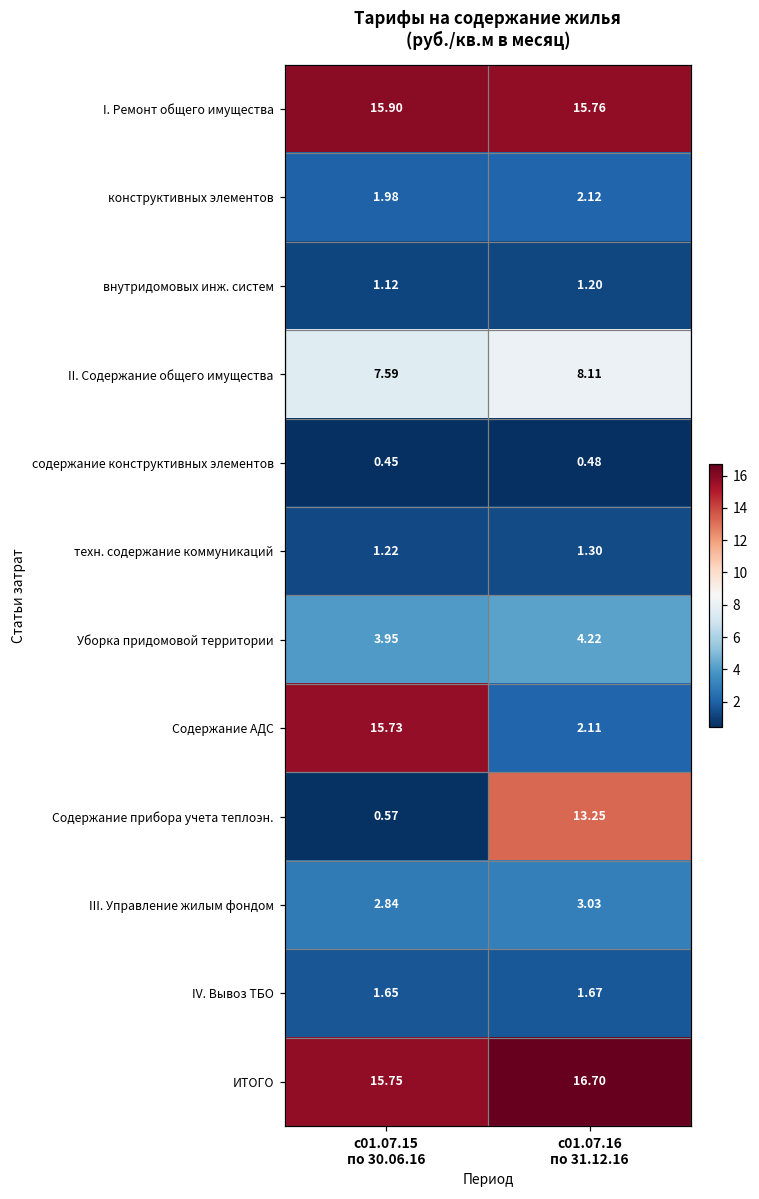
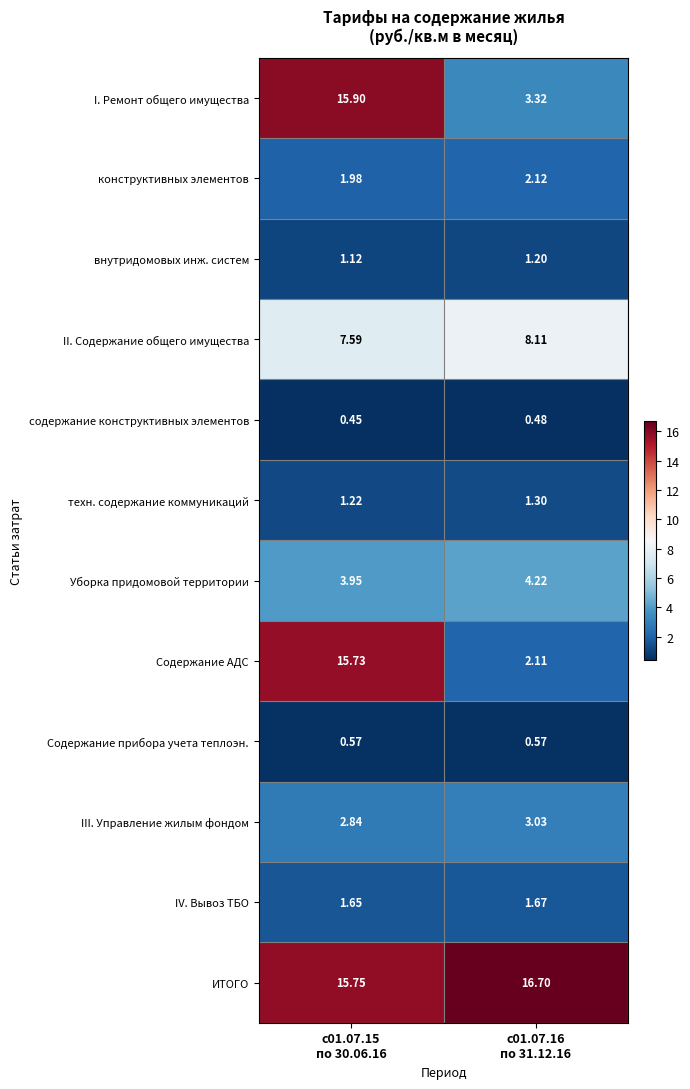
I. Ремонт общего имущества, с01.07.16 по 31.12.16: 15.76 -> 3.32
Содержание прибора учета теплоэн., с01.07.16 по 31.12.16: 13.25 -> 0.57
